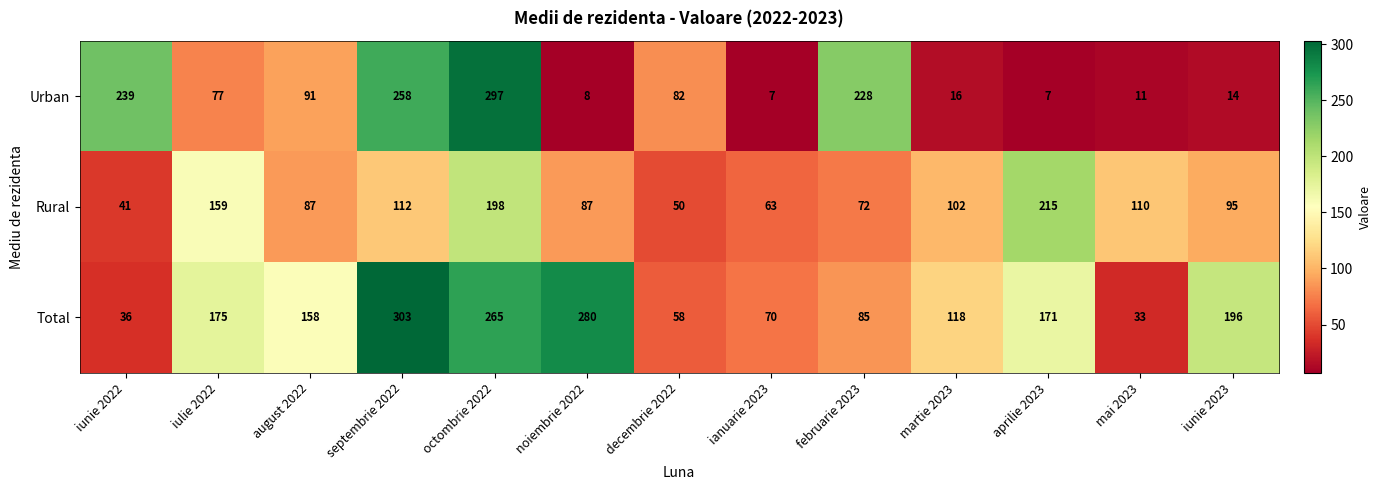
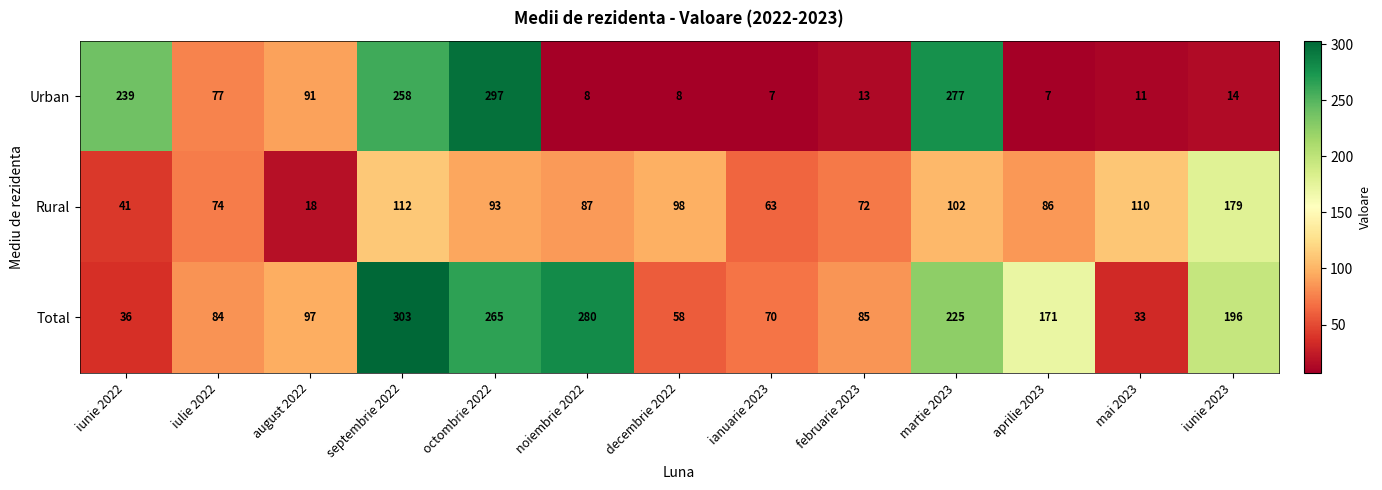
Urban, decembrie 2022: 82 -> 8
Urban, februarie 2023: 228 -> 13
Urban, martie 2023: 16 -> 277
Rural, iulie 2022: 159 -> 74
Rural, august 2022: 87 -> 18
Rural, octombrie 2022: 198 -> 93
Rural, decembrie 2022: 50 -> 98
Rural, aprilie 2023: 215 -> 86
Rural, iunie 2023: 95 -> 179
Total, iulie 2022: 175 -> 84
Total, august 2022: 158 -> 97
Total, martie 2023: 118 -> 225
